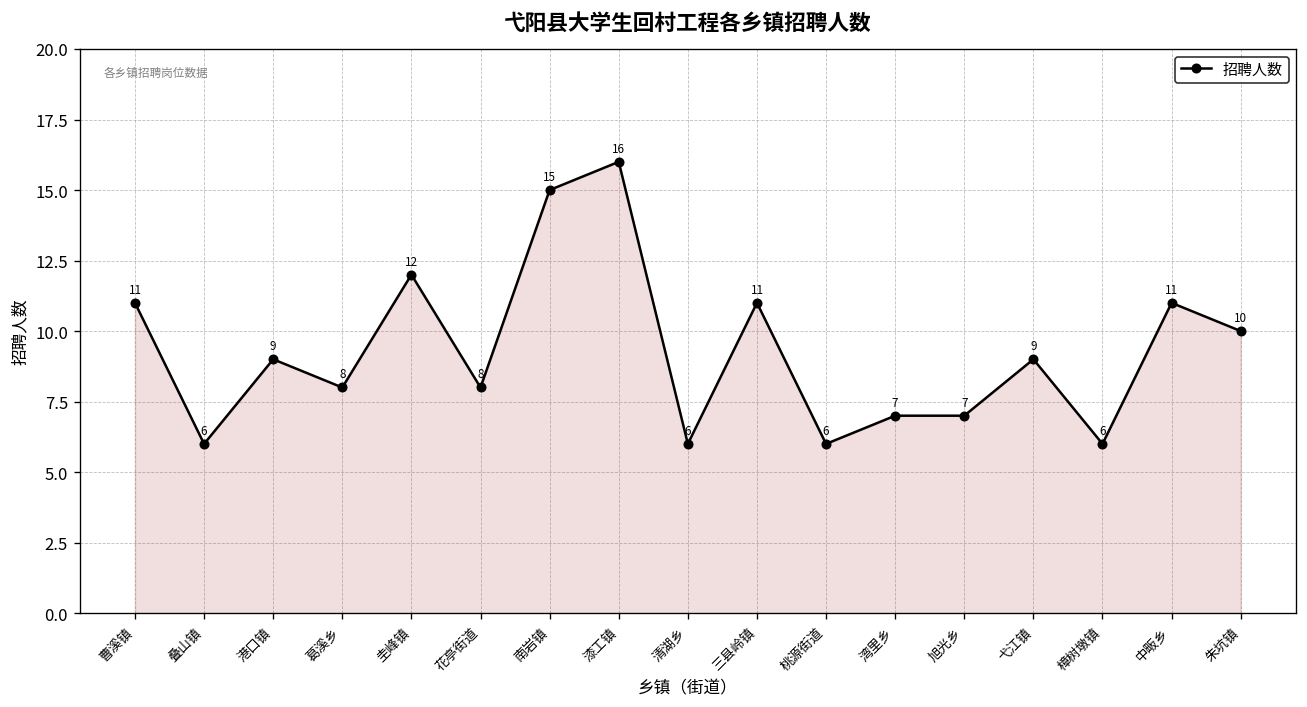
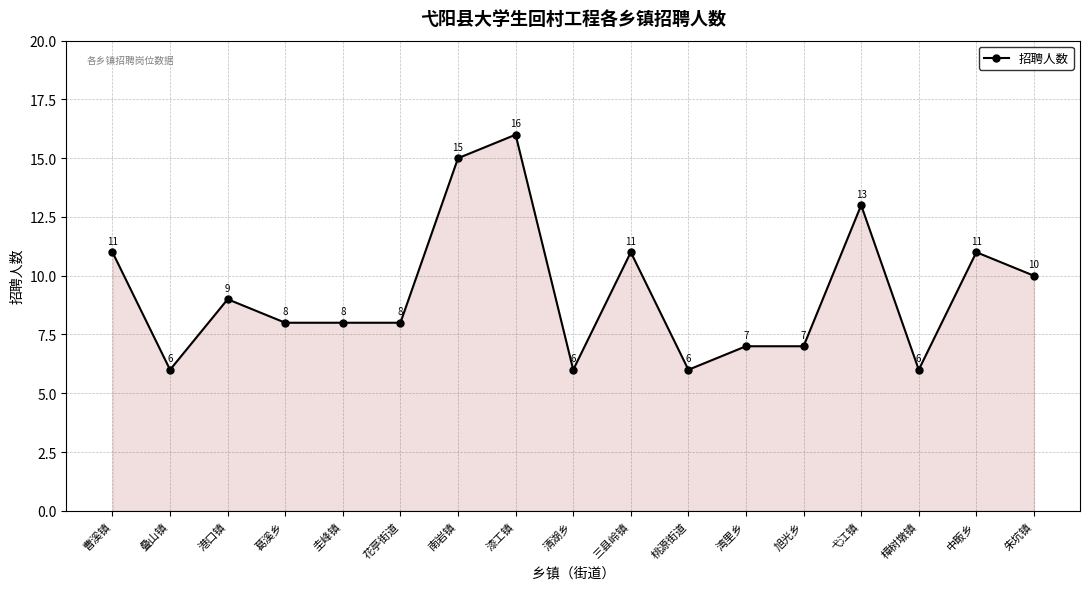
圭峰镇: 12 -> 8
弋江镇: 9 -> 13
